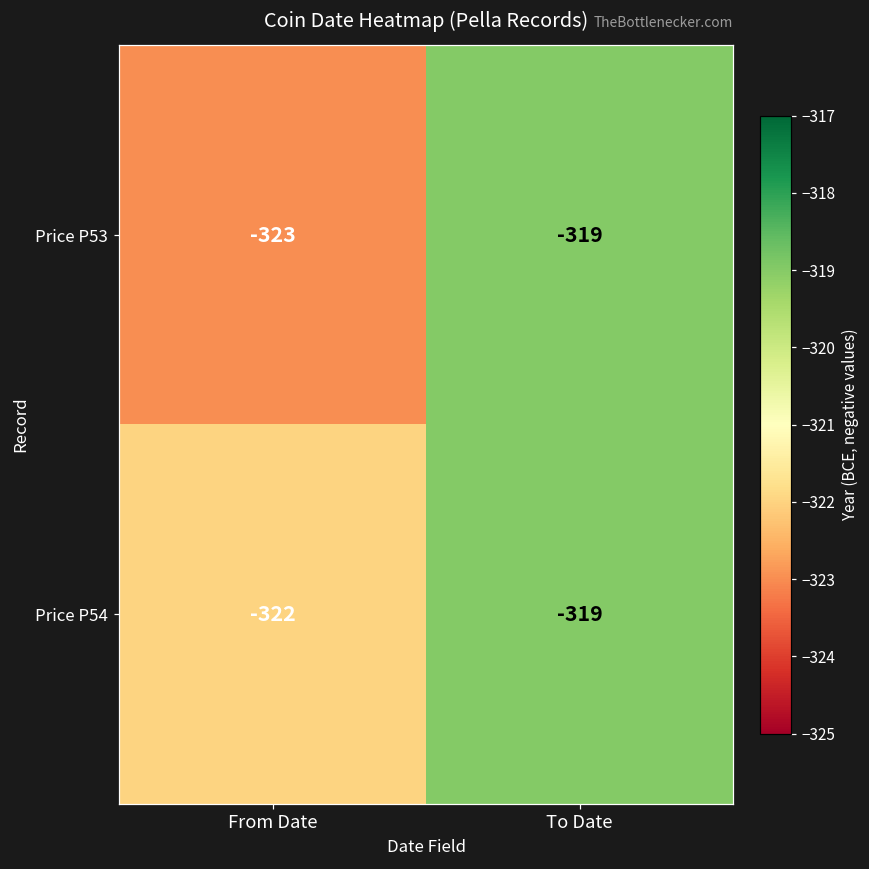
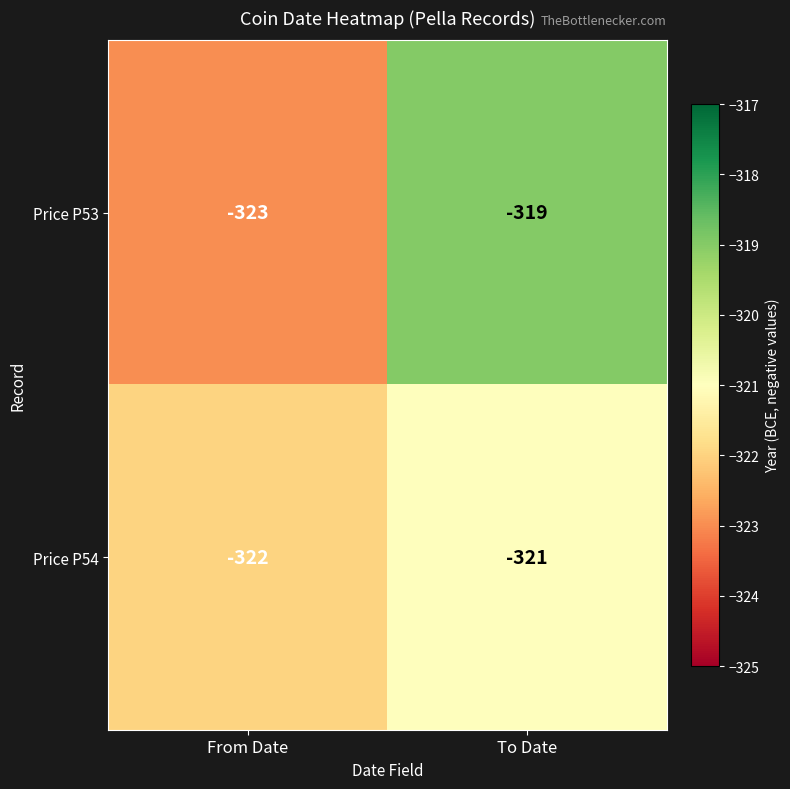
Price P54, To Date: -319 -> -321
